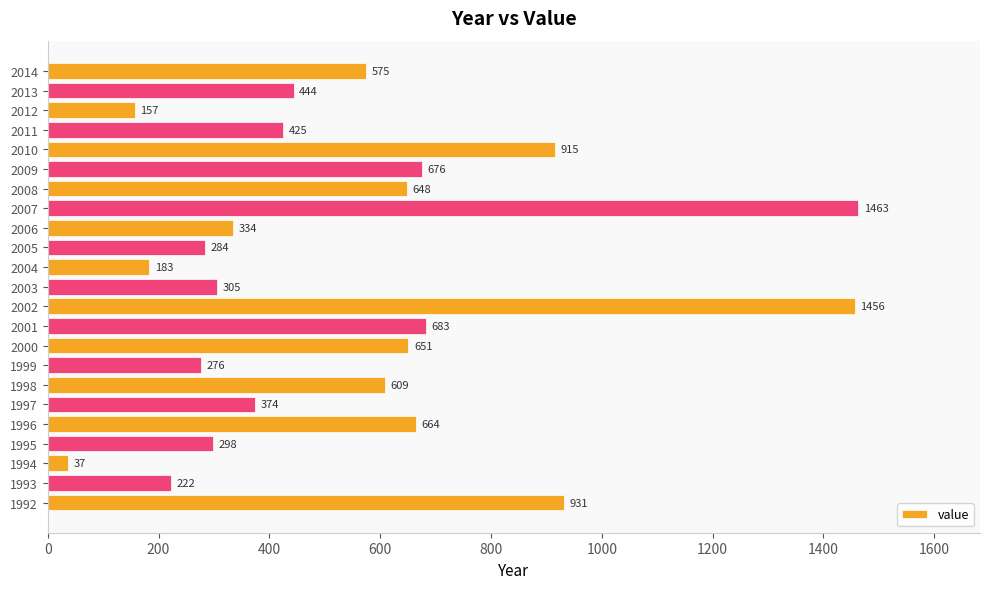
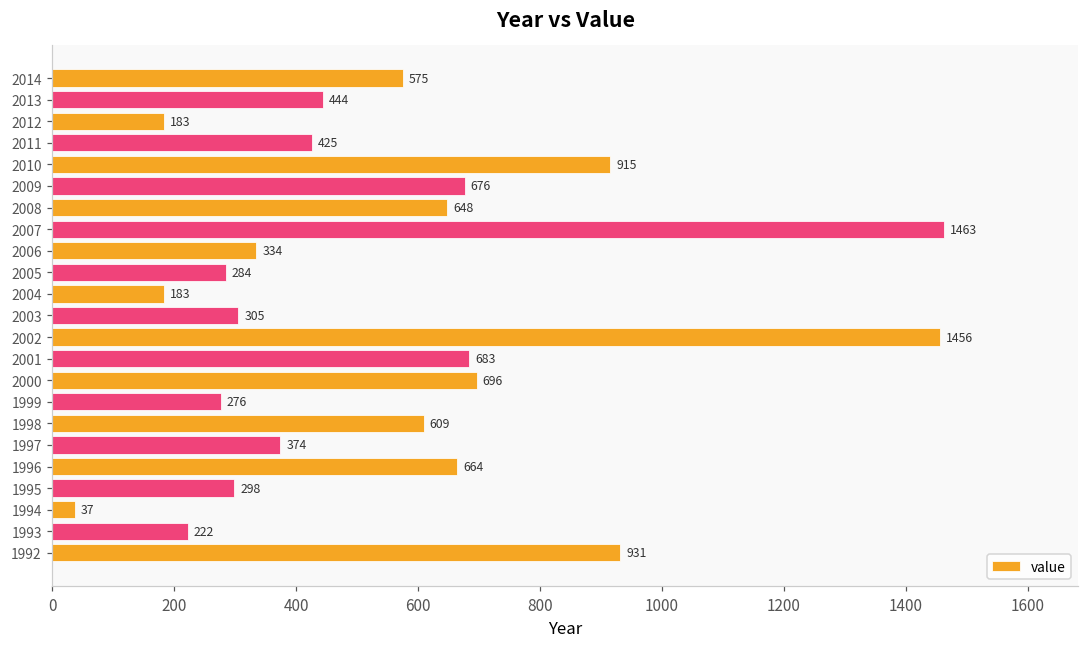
2012: 157 -> 183
2000: 651 -> 696
